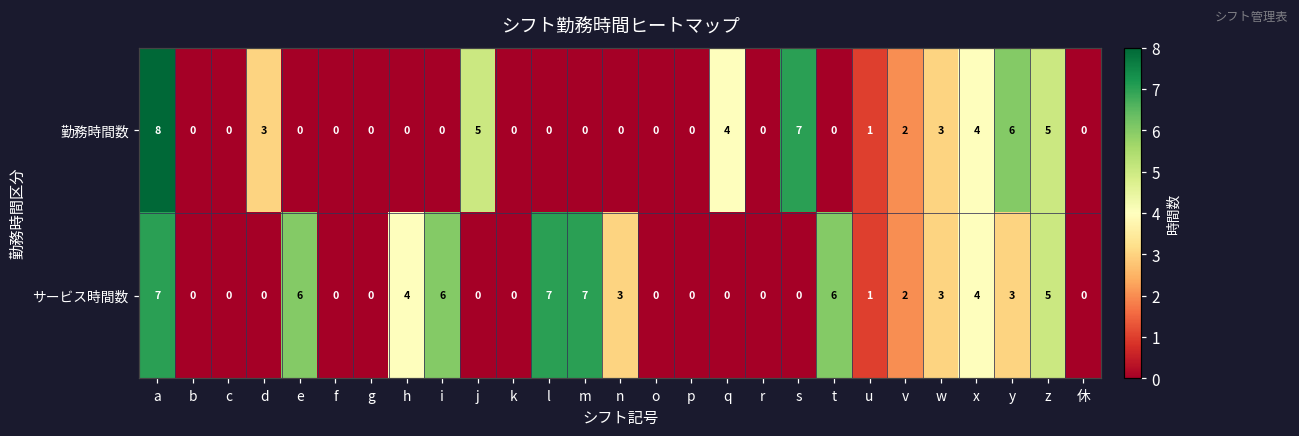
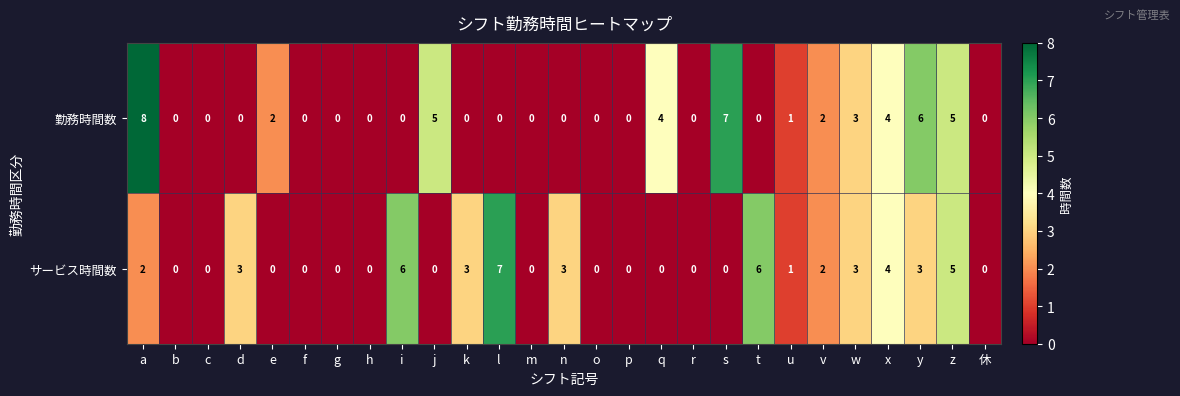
勤務時間数, d: 3 -> 0
勤務時間数, e: 0 -> 2
サービス時間数, a: 7 -> 2
サービス時間数, d: 0 -> 3
サービス時間数, e: 6 -> 0
サービス時間数, h: 4 -> 0
サービス時間数, k: 0 -> 3
サービス時間数, m: 7 -> 0
